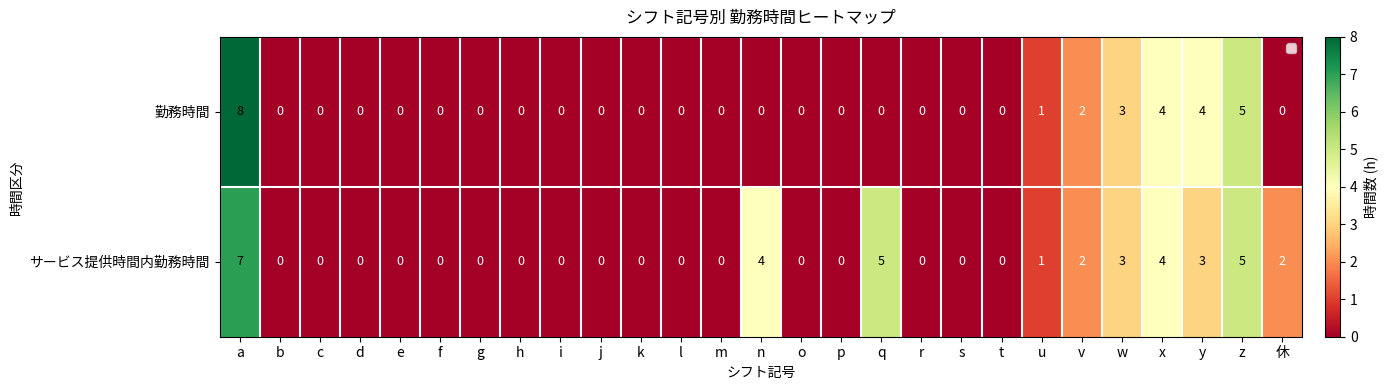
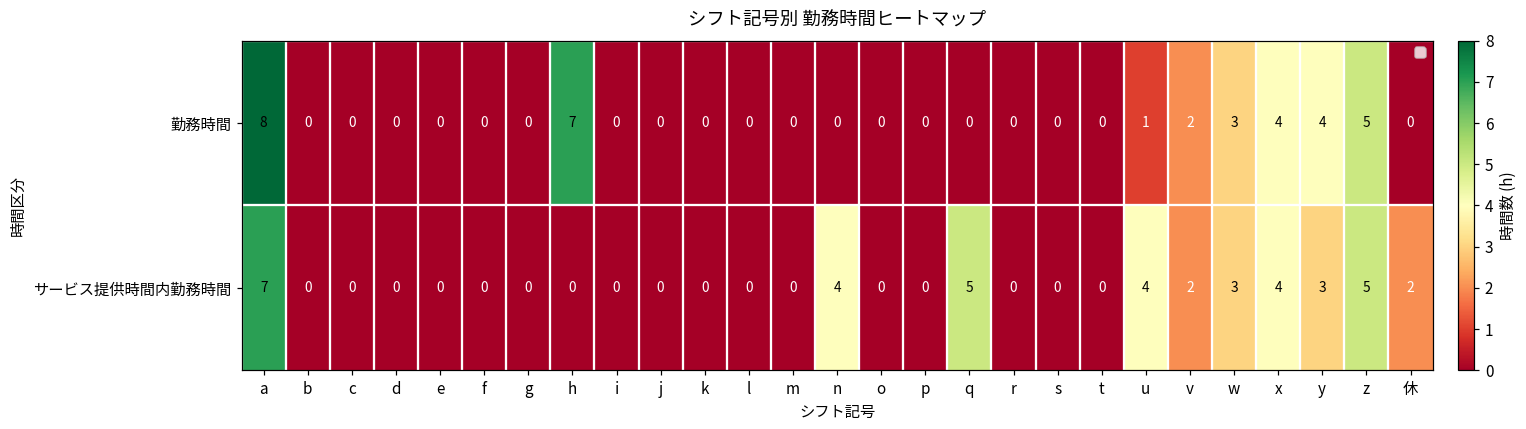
勤務時間, h: 0 -> 7
サービス提供時間内勤務時間, u: 1 -> 4
